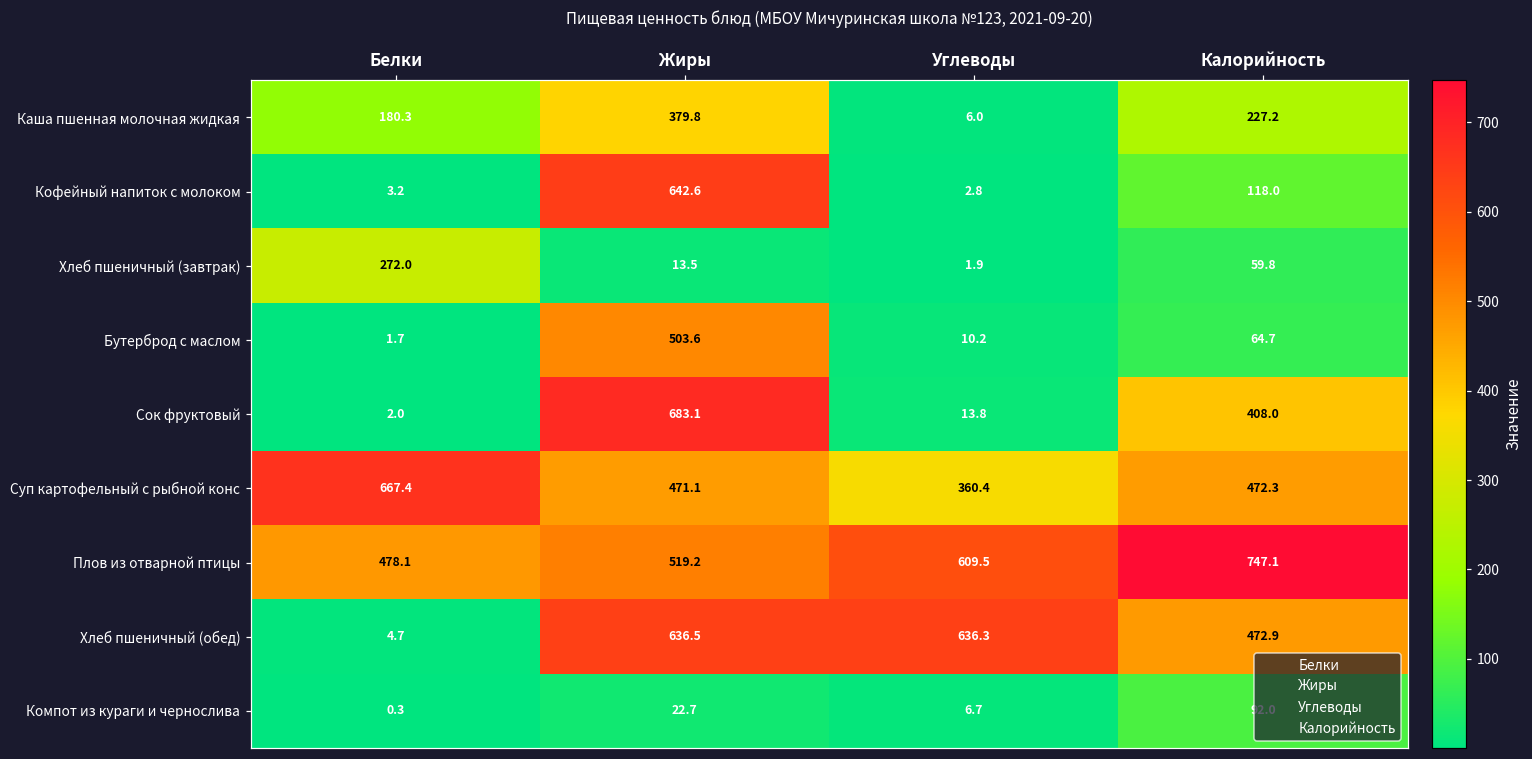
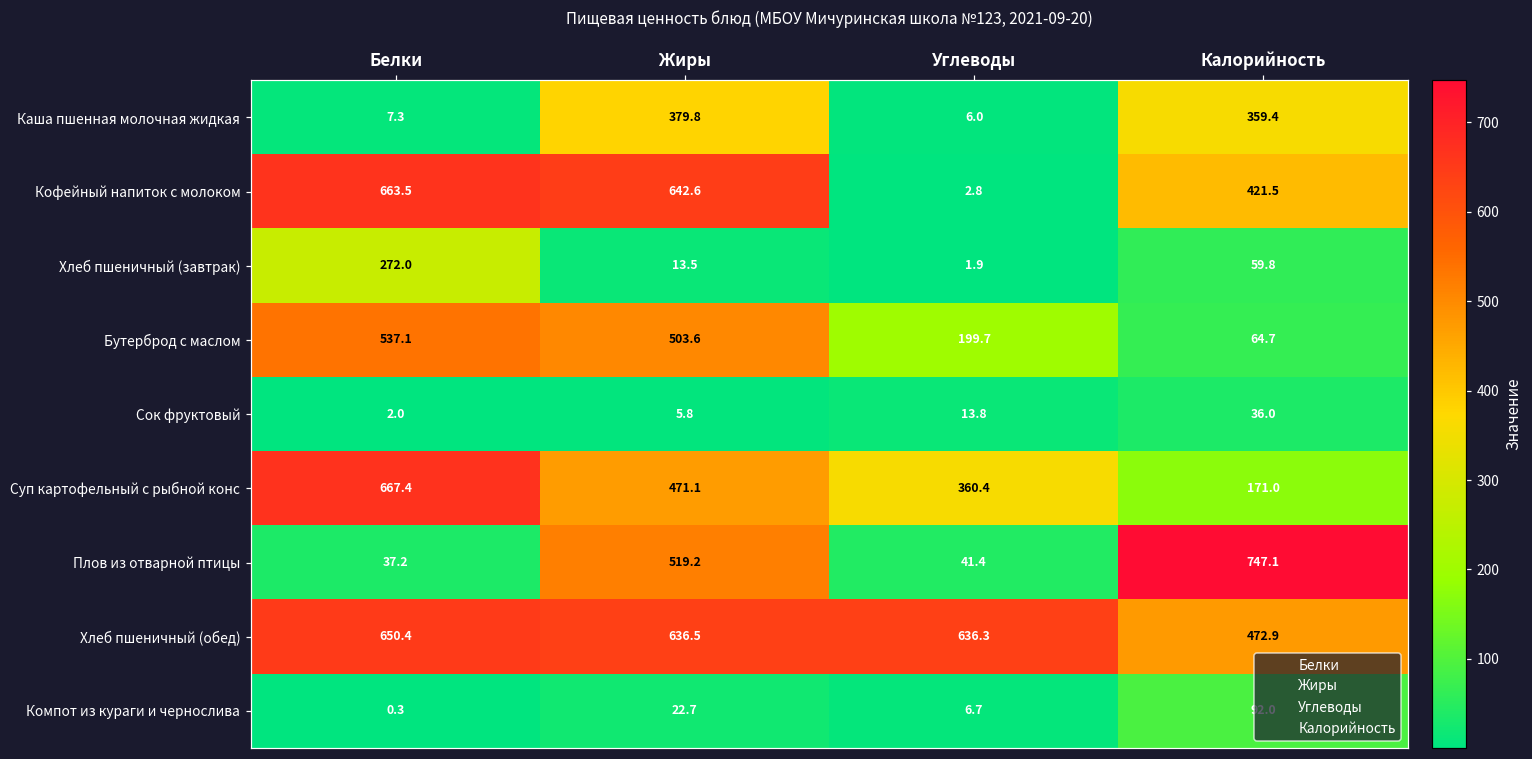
Каша пшенная молочная жидкая, Белки: 180.3 -> 7.3
Каша пшенная молочная жидкая, Калорийность: 227.2 -> 359.4
Кофейный напиток с молоком, Белки: 3.2 -> 663.5
Кофейный напиток с молоком, Калорийность: 118.0 -> 421.5
Бутерброд с маслом, Белки: 1.7 -> 537.1
Бутерброд с маслом, Углеводы: 10.2 -> 199.7
Сок фруктовый, Жиры: 683.1 -> 5.8
Сок фруктовый, Калорийность: 408.0 -> 36.0
Суп картофельный с рыбной конс, Калорийность: 472.3 -> 171.0
Плов из отварной птицы, Белки: 478.1 -> 37.2
Плов из отварной птицы, Углеводы: 609.5 -> 41.4
Хлеб пшеничный (обед), Белки: 4.7 -> 650.4
